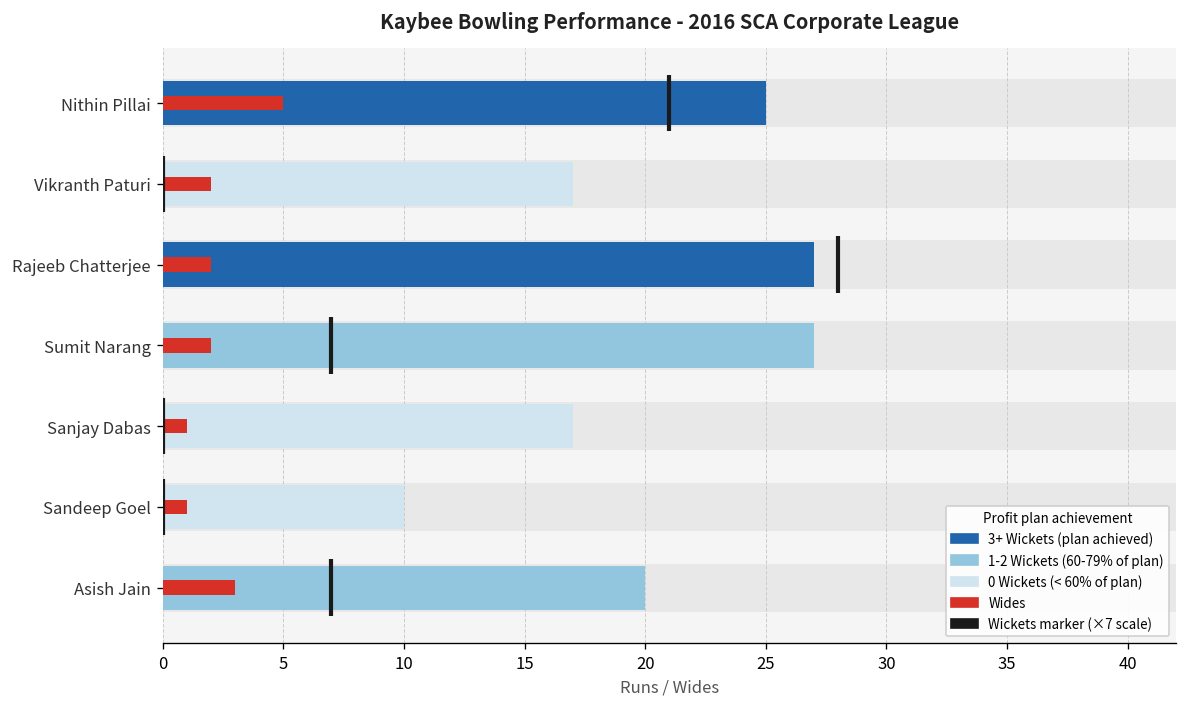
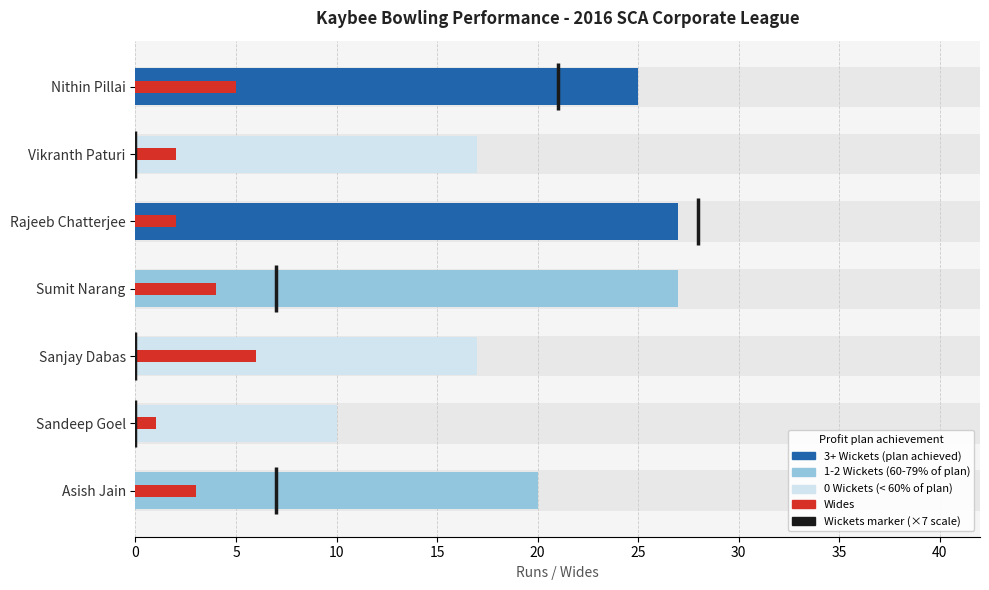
Wides, Sumit Narang: 2 -> 4
Wides, Sanjay Dabas: 1 -> 6
